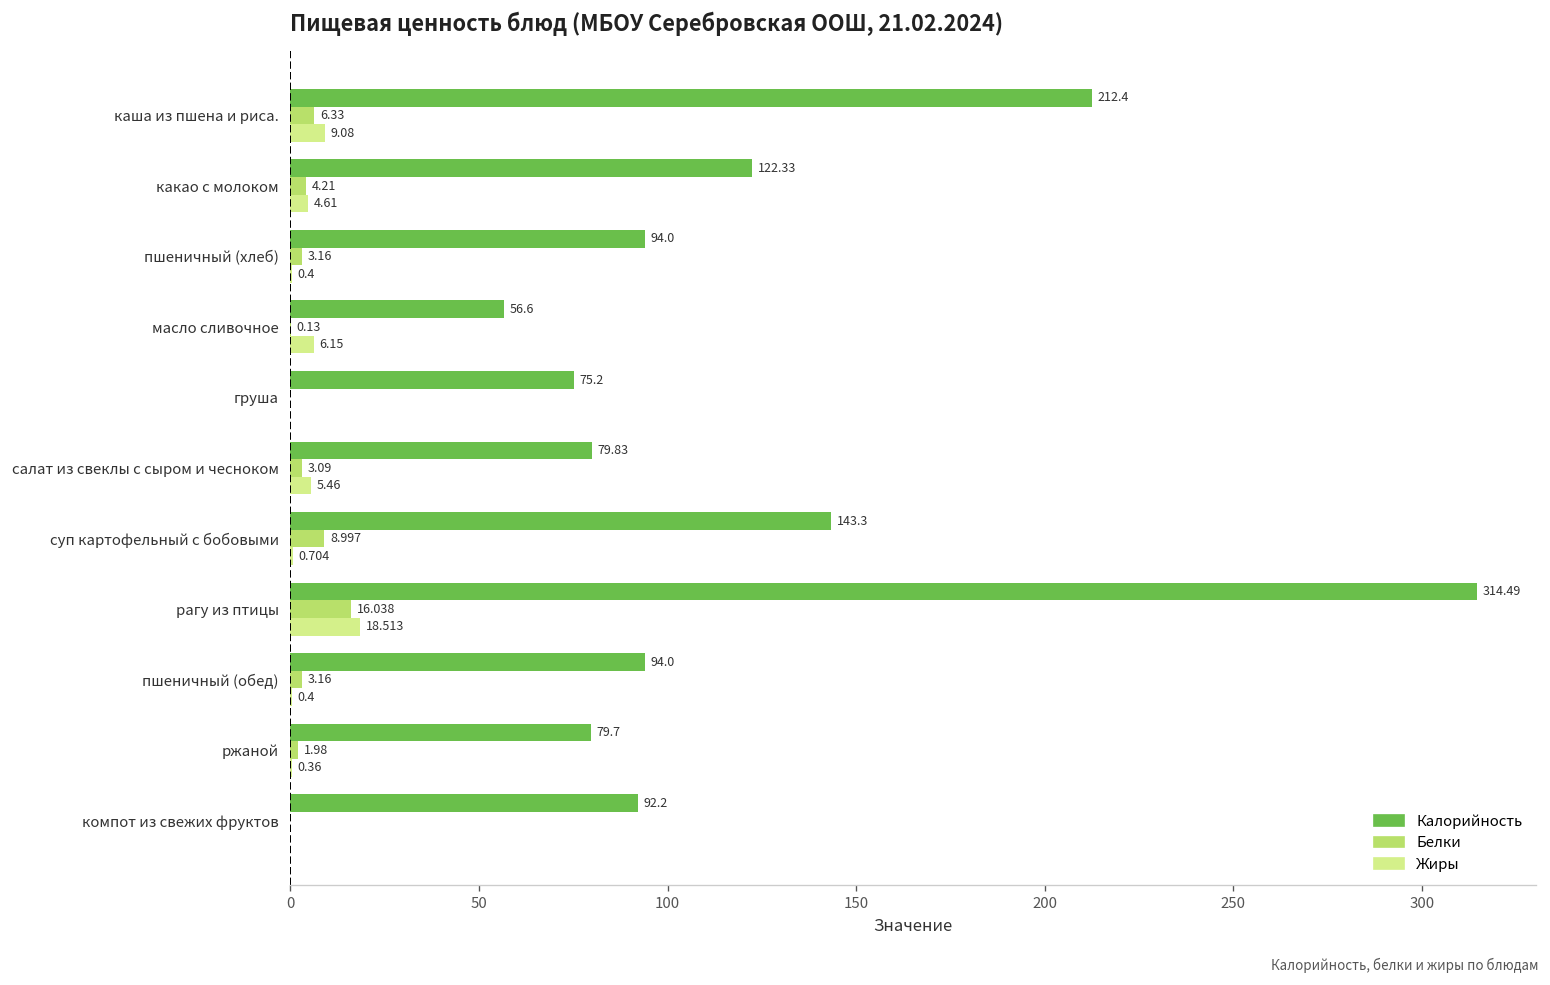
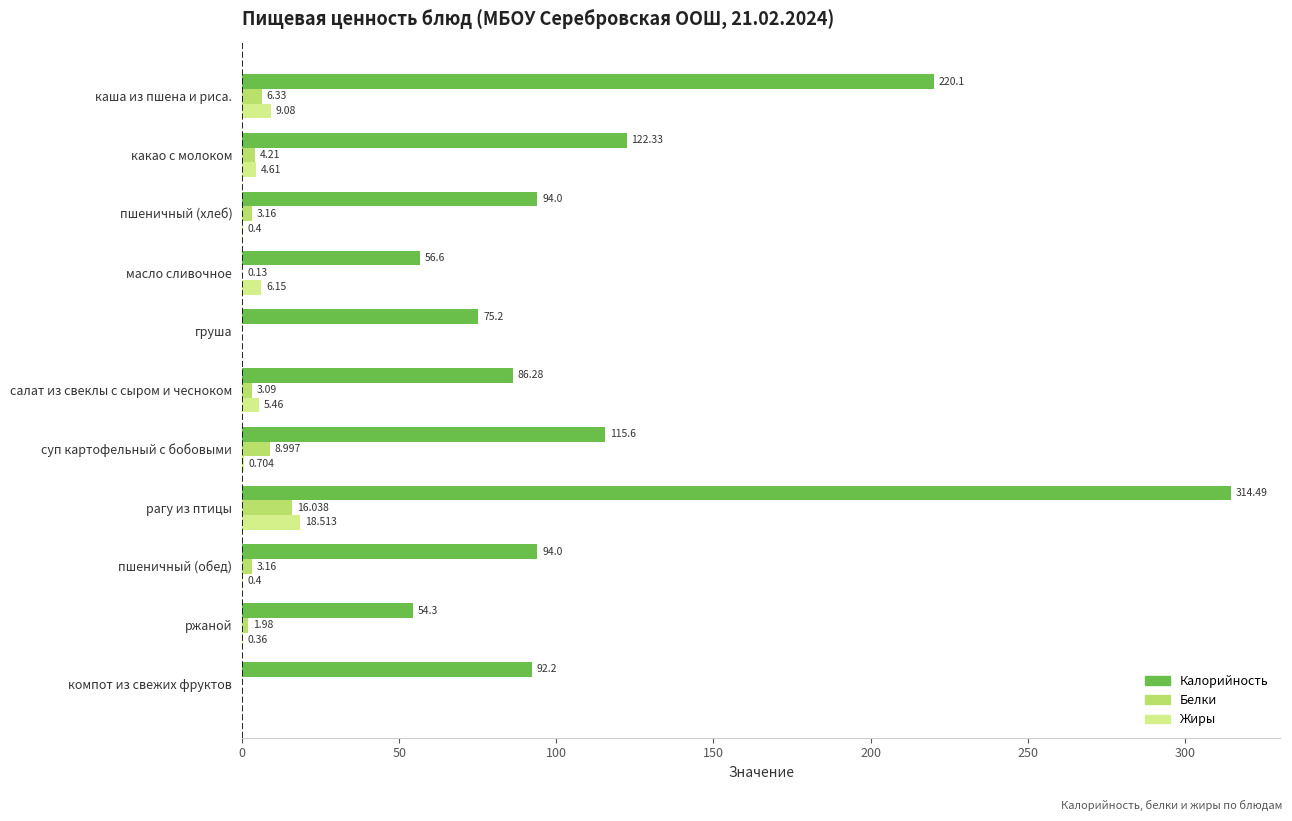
Калорийность, каша из пшена и риса.: 212.4 -> 220.1
Калорийность, салат из свеклы с сыром и чесноком: 79.83 -> 86.28
Калорийность, суп картофельный с бобовыми: 143.3 -> 115.6
Калорийность, ржаной: 79.7 -> 54.3
